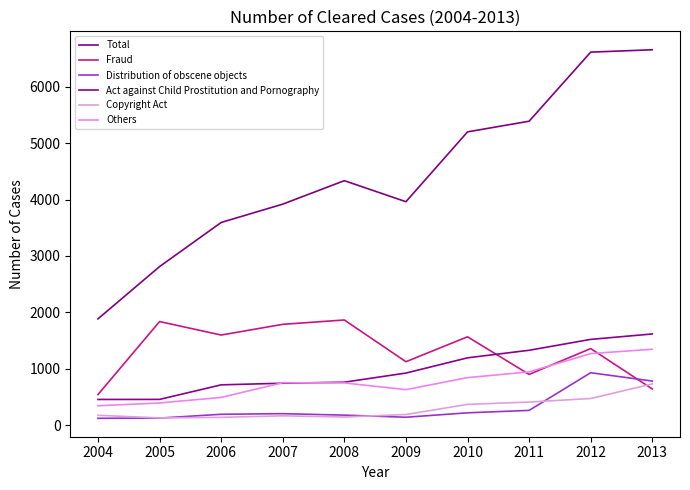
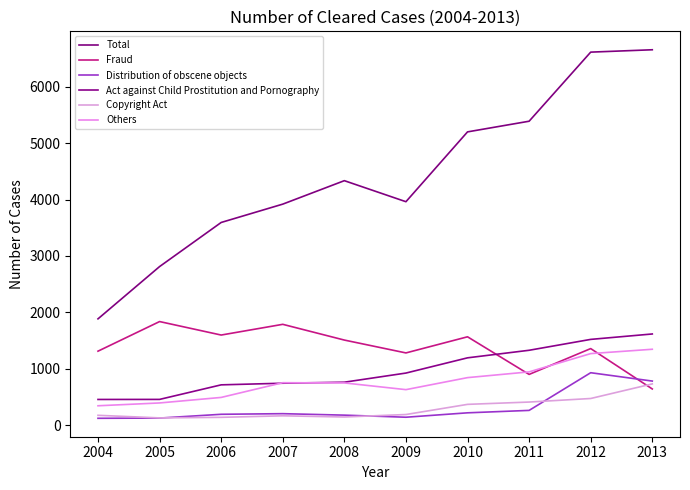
Fraud, 2004: 500 -> 1300
Fraud, 2008: 1900 -> 1500
Fraud, 2009: 1100 -> 1300
